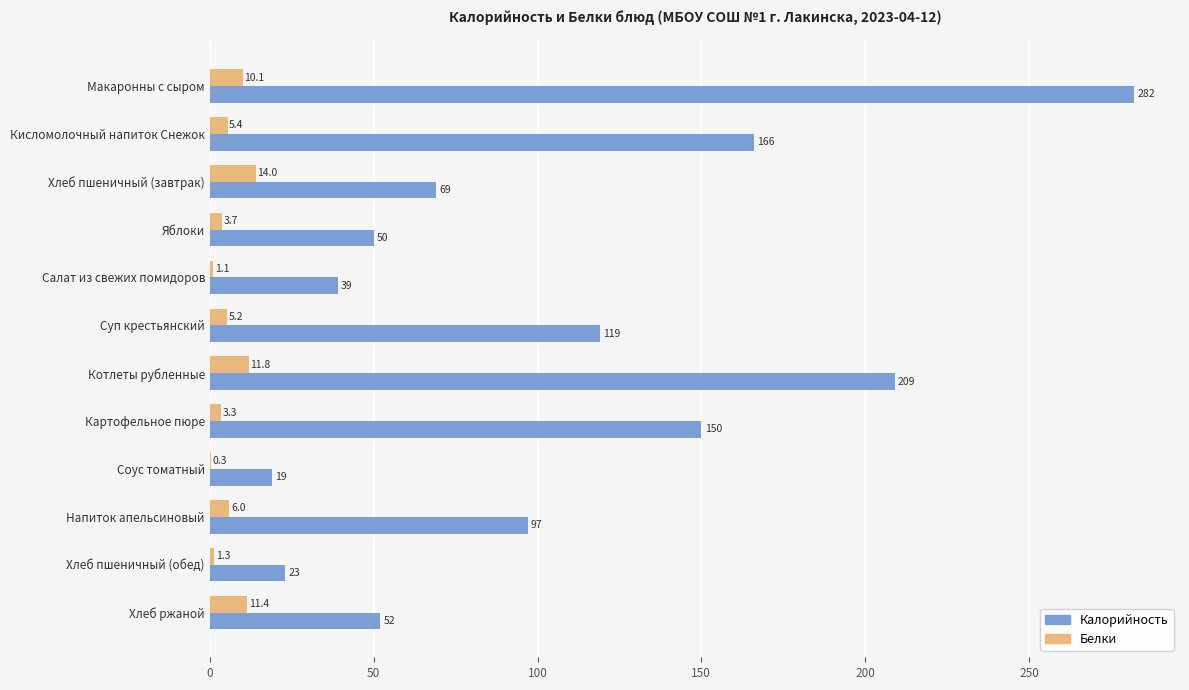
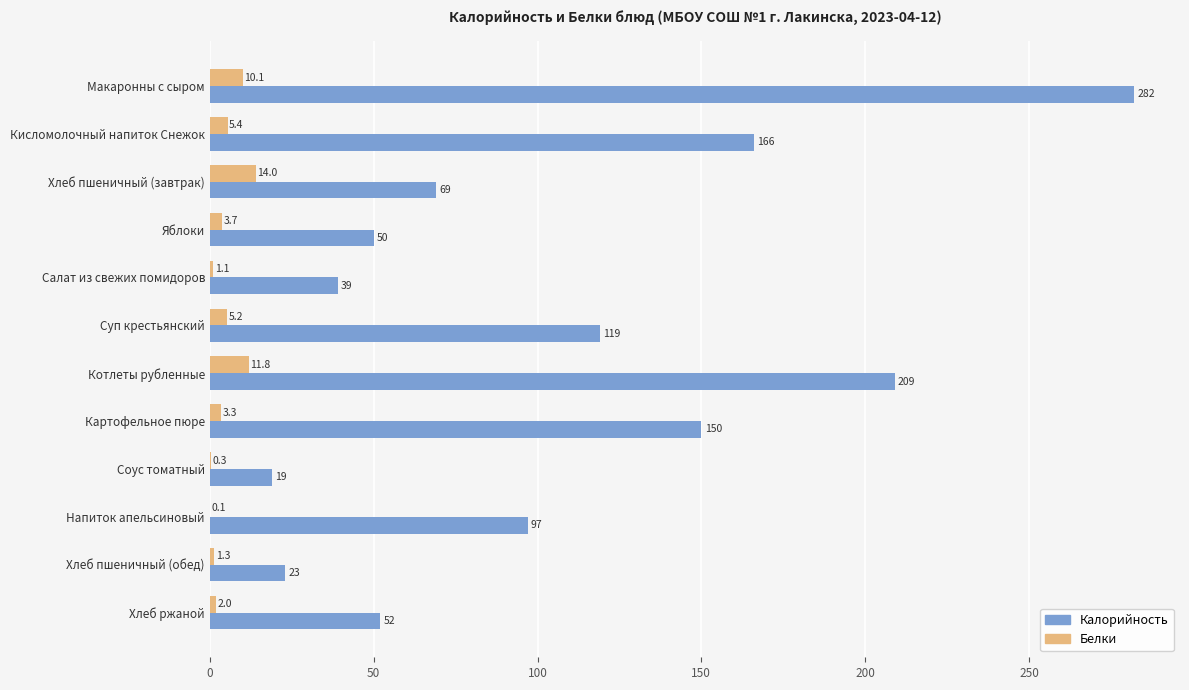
Белки, Напиток апельсиновый: 6.0 -> 0.1
Белки, Хлеб ржаной: 11.4 -> 2.0
